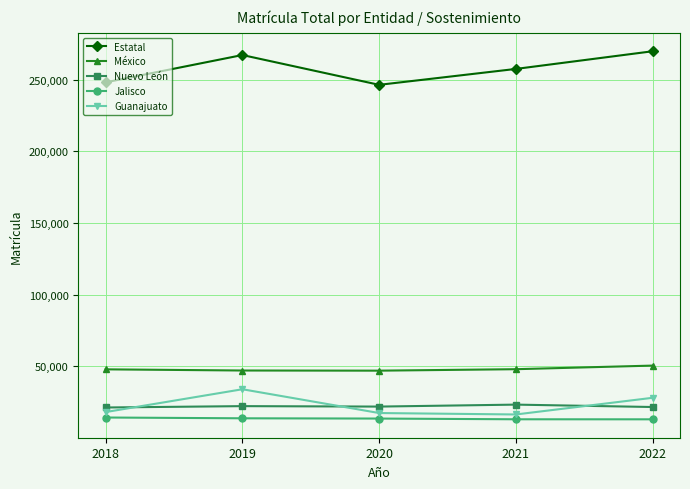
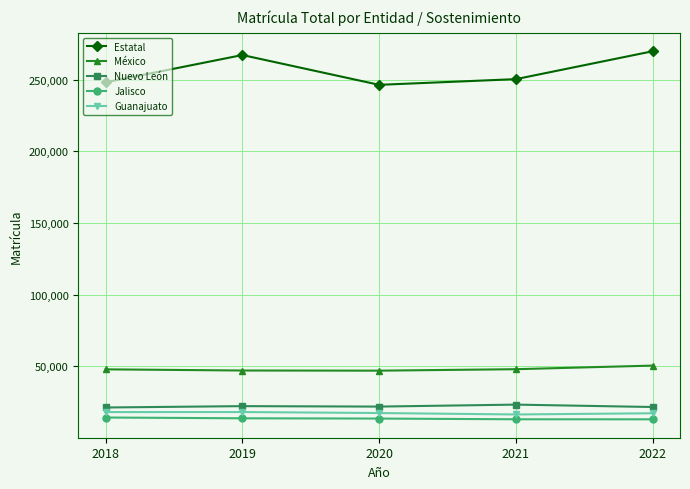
Guanajuato, 2019: 34,000 -> 18,000
Estatal, 2021: 257,000 -> 250,000
Guanajuato, 2022: 28,000 -> 17,000
